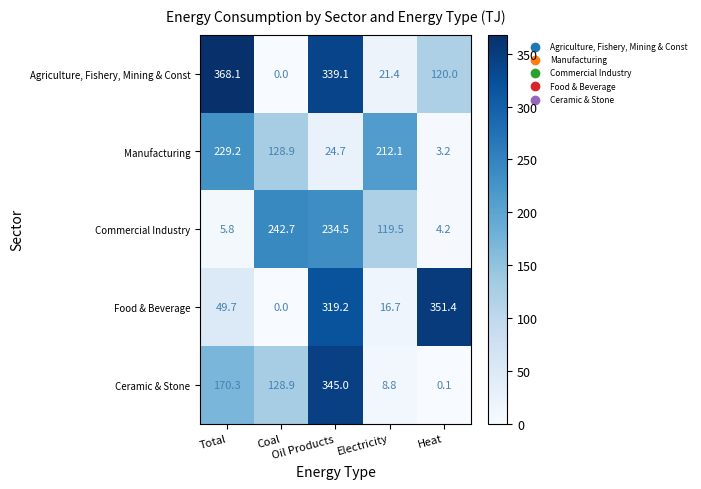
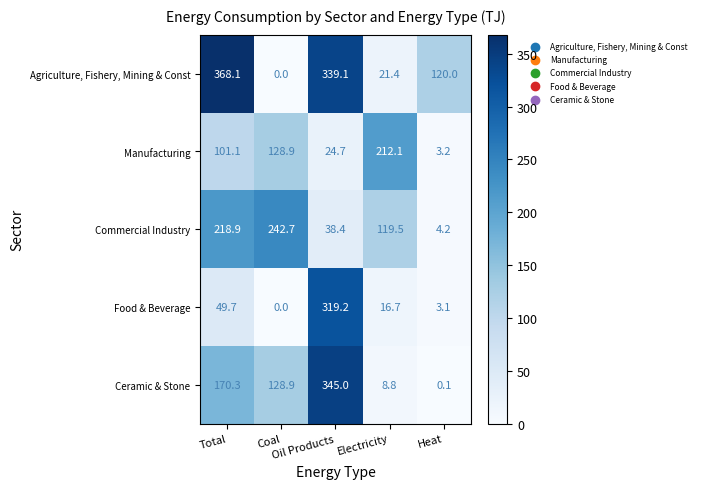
Manufacturing, Total: 229.2 -> 101.1
Commercial Industry, Total: 5.8 -> 218.9
Commercial Industry, Oil Products: 234.5 -> 38.4
Food & Beverage, Heat: 351.4 -> 3.1
